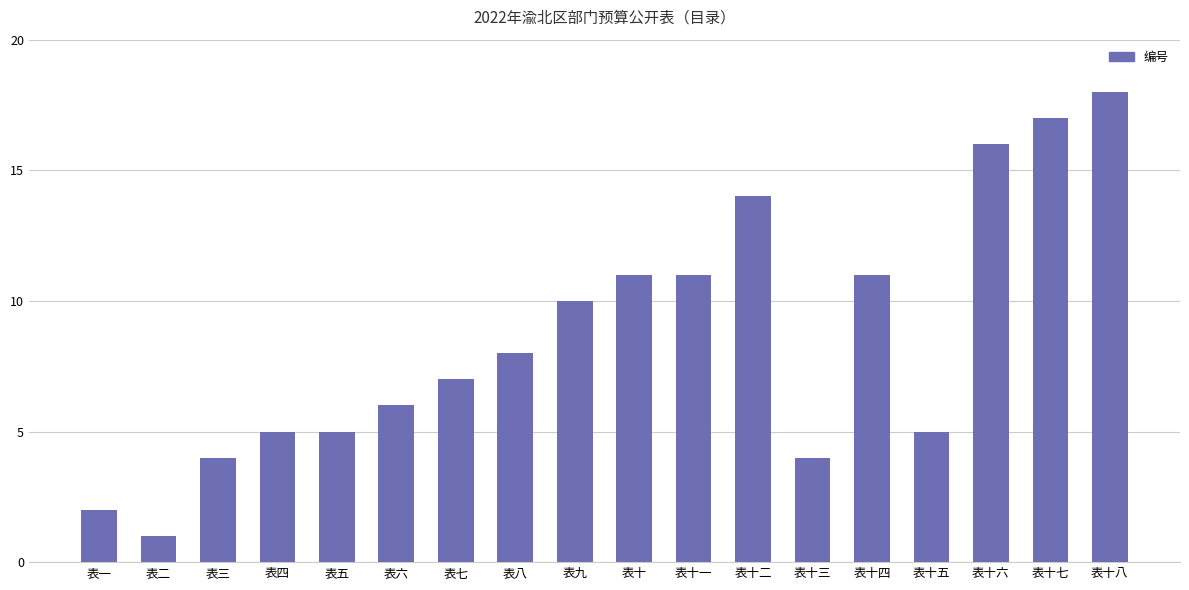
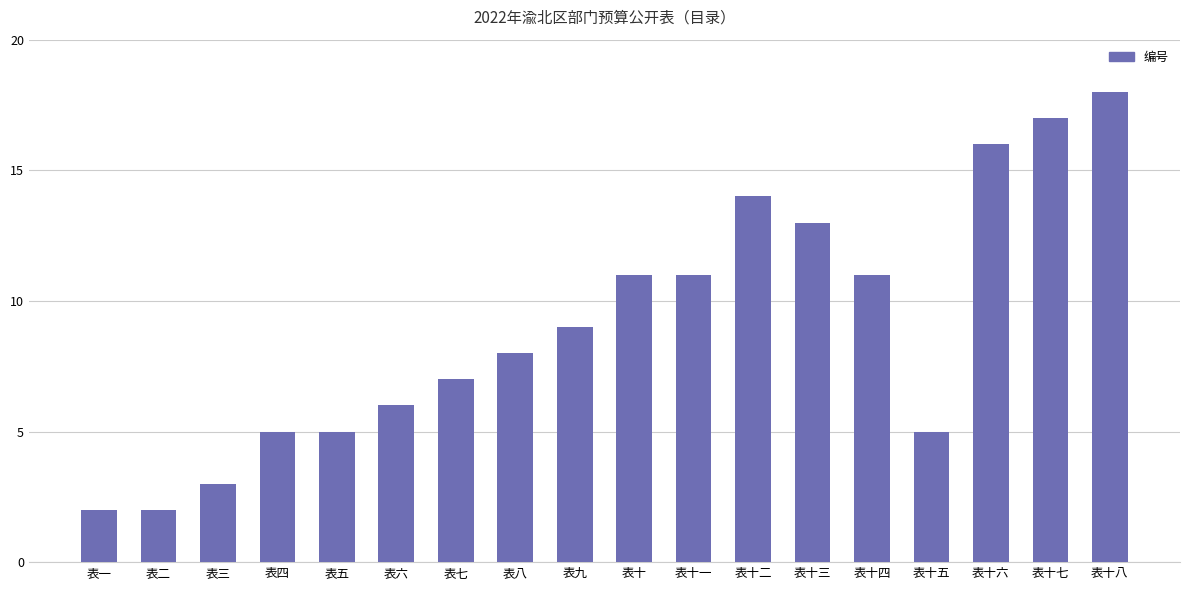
表二: 1 -> 2
表三: 4 -> 3
表九: 10 -> 9
表十三: 4 -> 13
